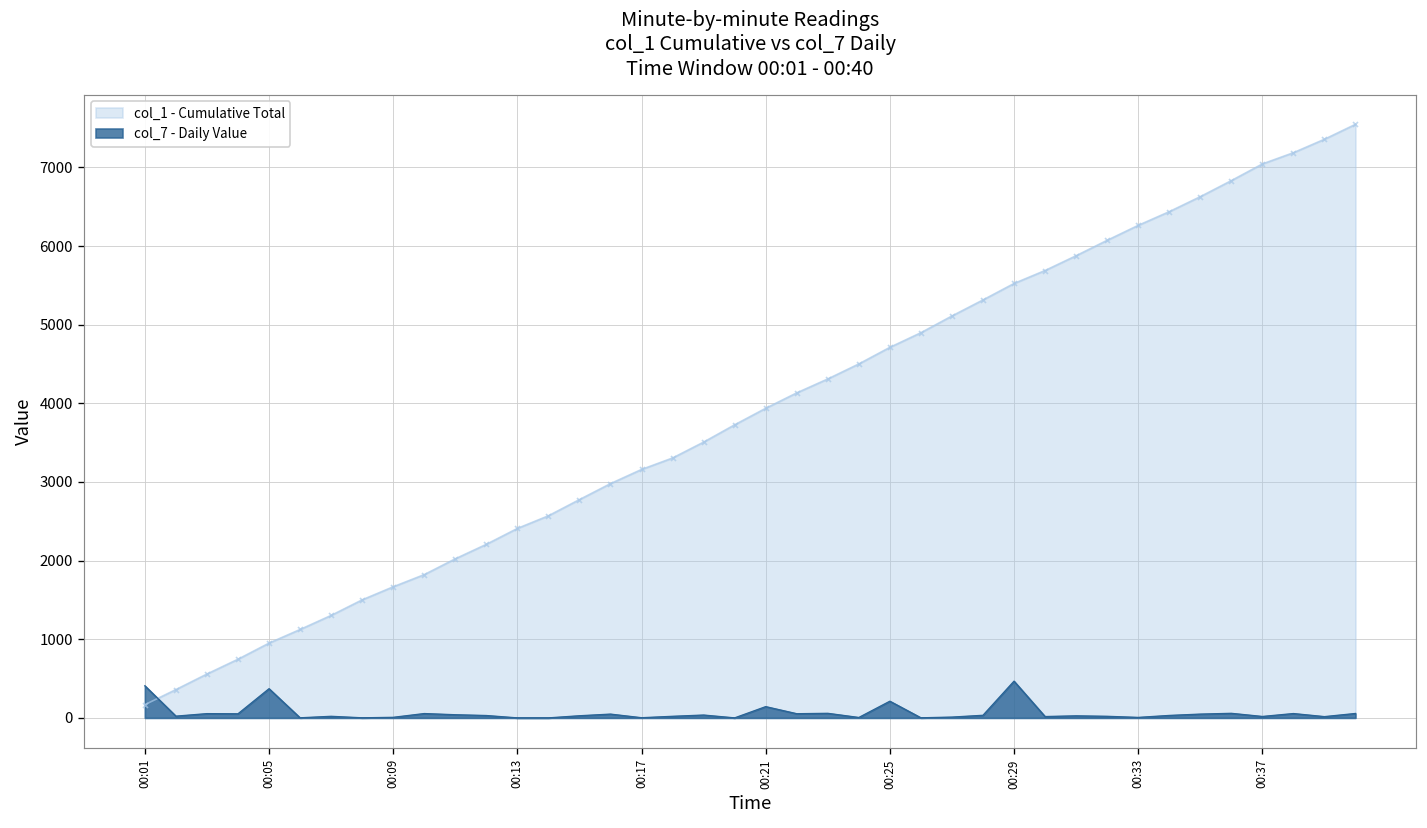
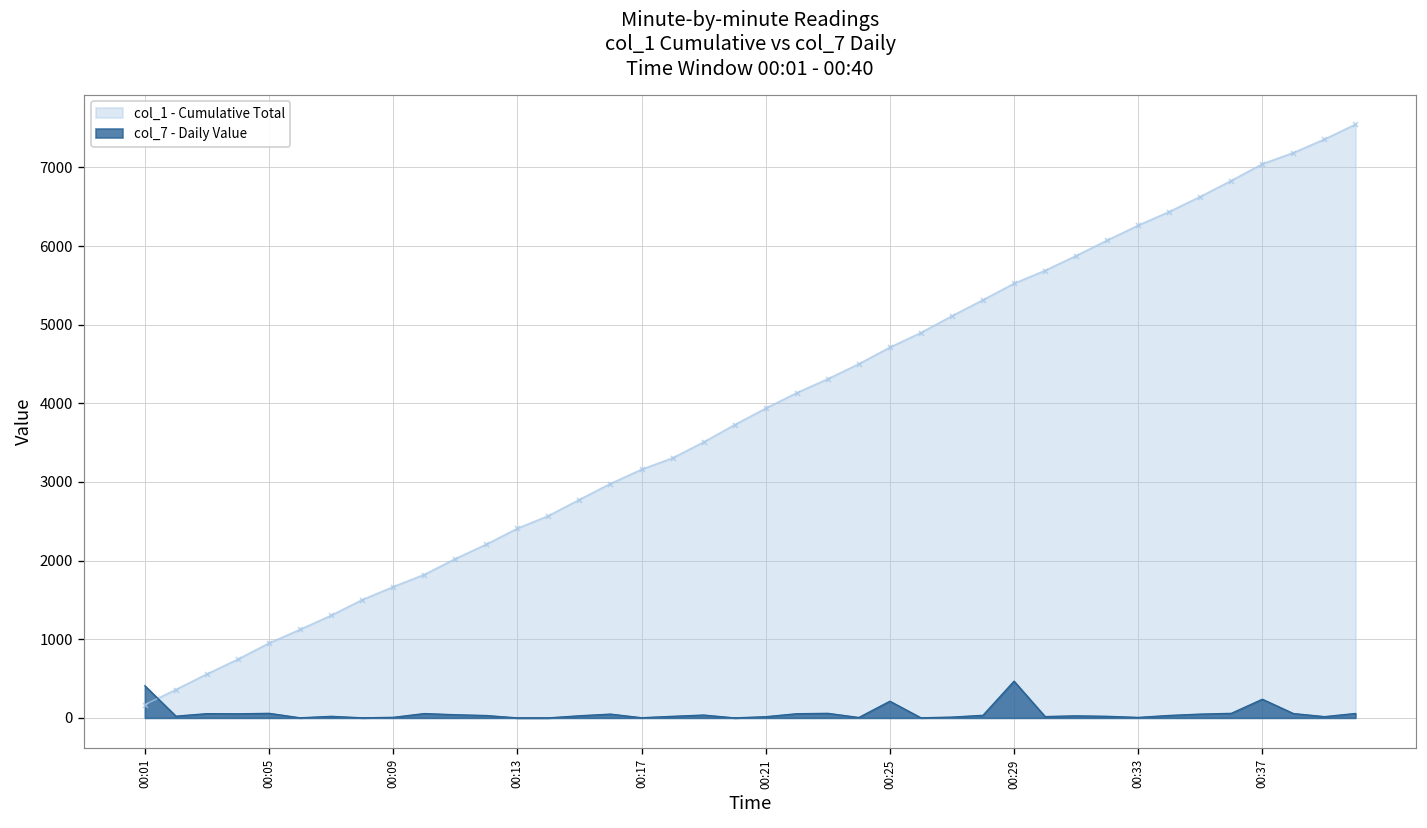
col_7 - Daily Value, 00:05: 400 -> 100
col_7 - Daily Value, 00:21: 100 -> 0
col_7 - Daily Value, 00:37: 0 -> 200
